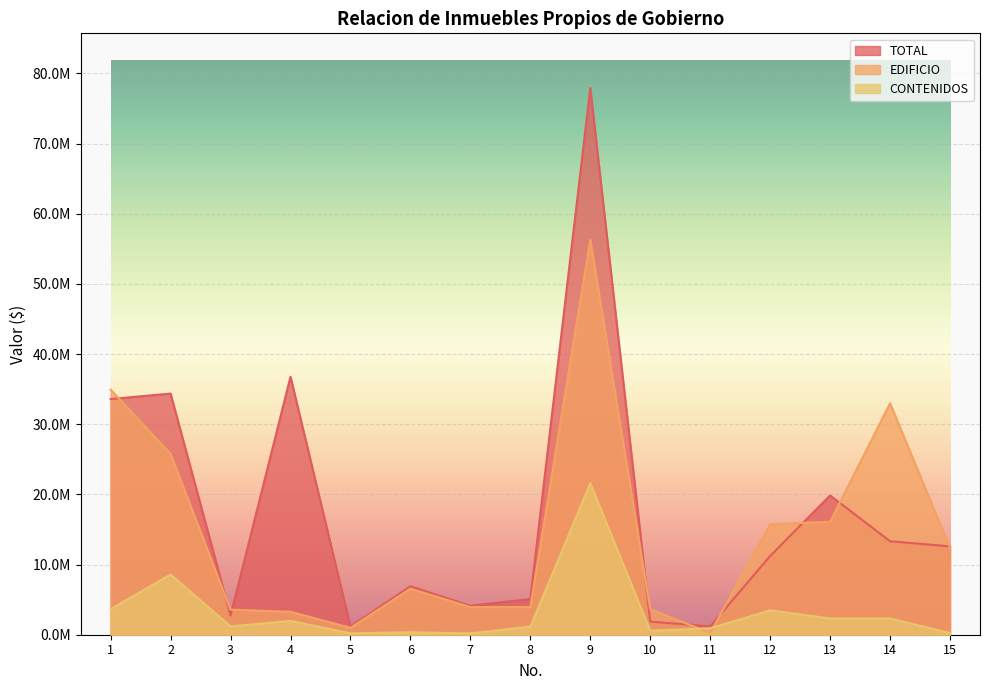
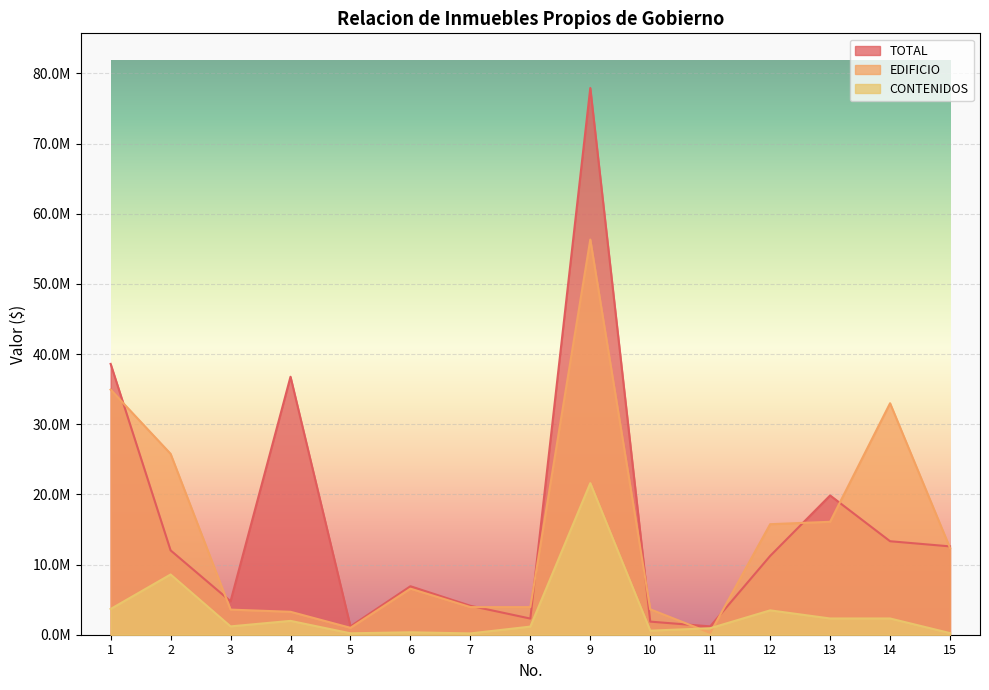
TOTAL, 1: 34000000 -> 39000000
TOTAL, 2: 34000000 -> 12000000
TOTAL, 3: 3000000 -> 5000000
TOTAL, 8: 5000000 -> 2000000
